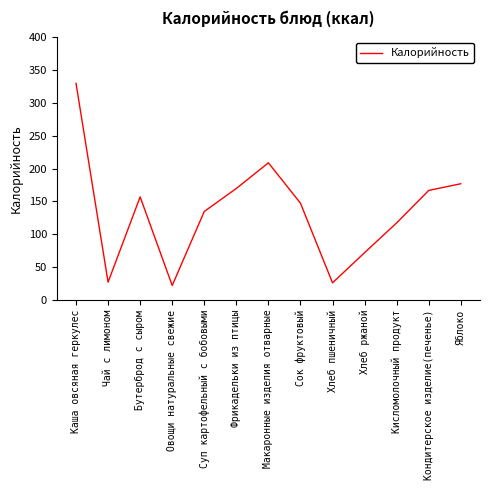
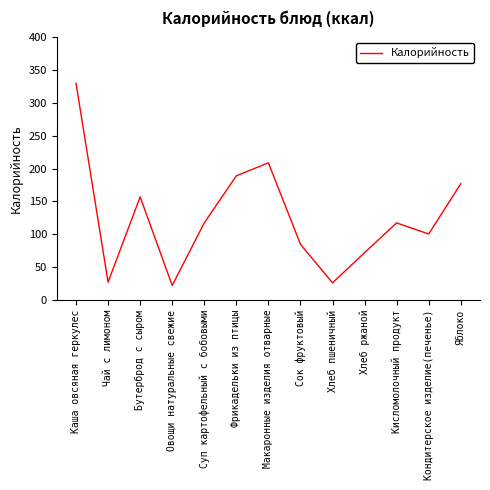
Суп картофельный с бобовыми: 130 -> 120
Фрикадельки из птицы: 170 -> 190
Сок фруктовый: 150 -> 80
Кондитерское изделие(печенье): 170 -> 100
